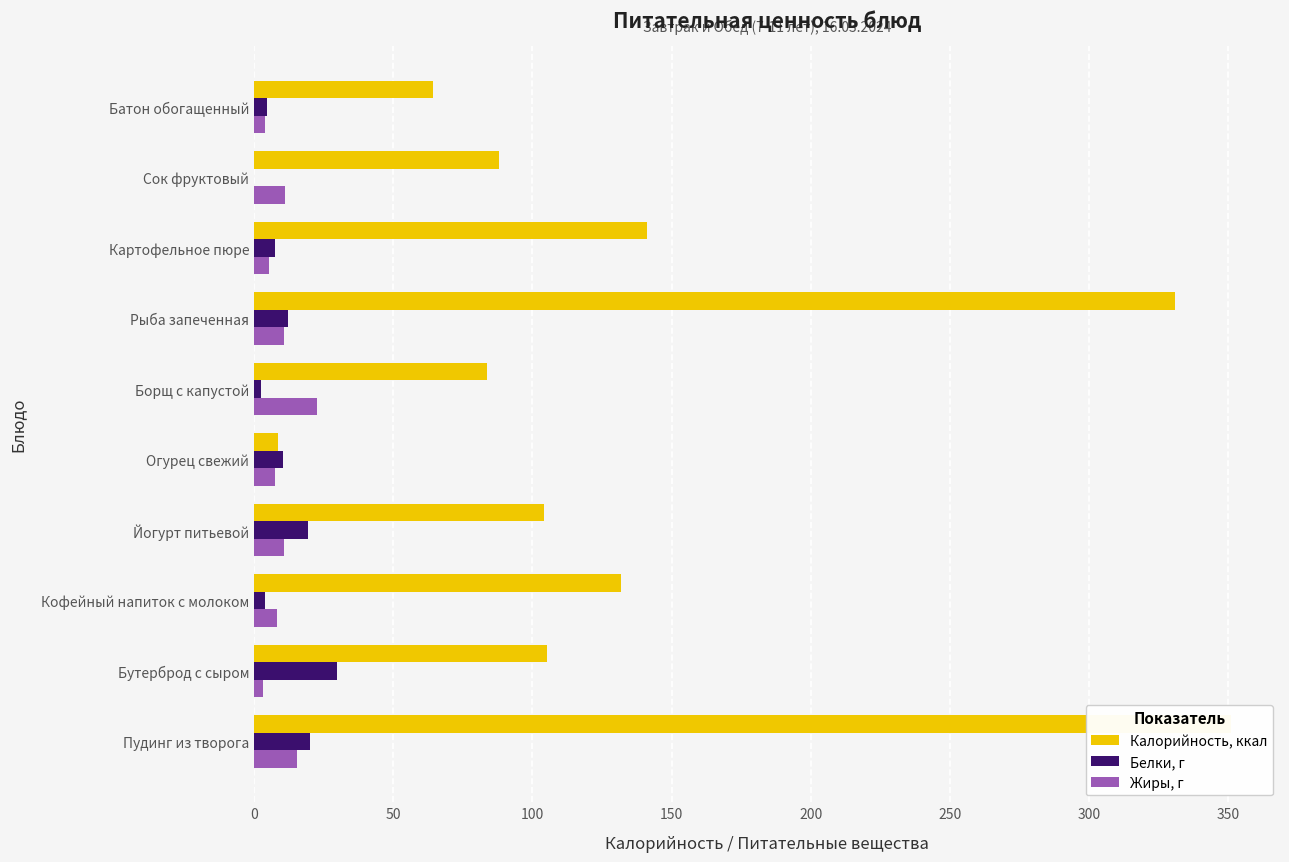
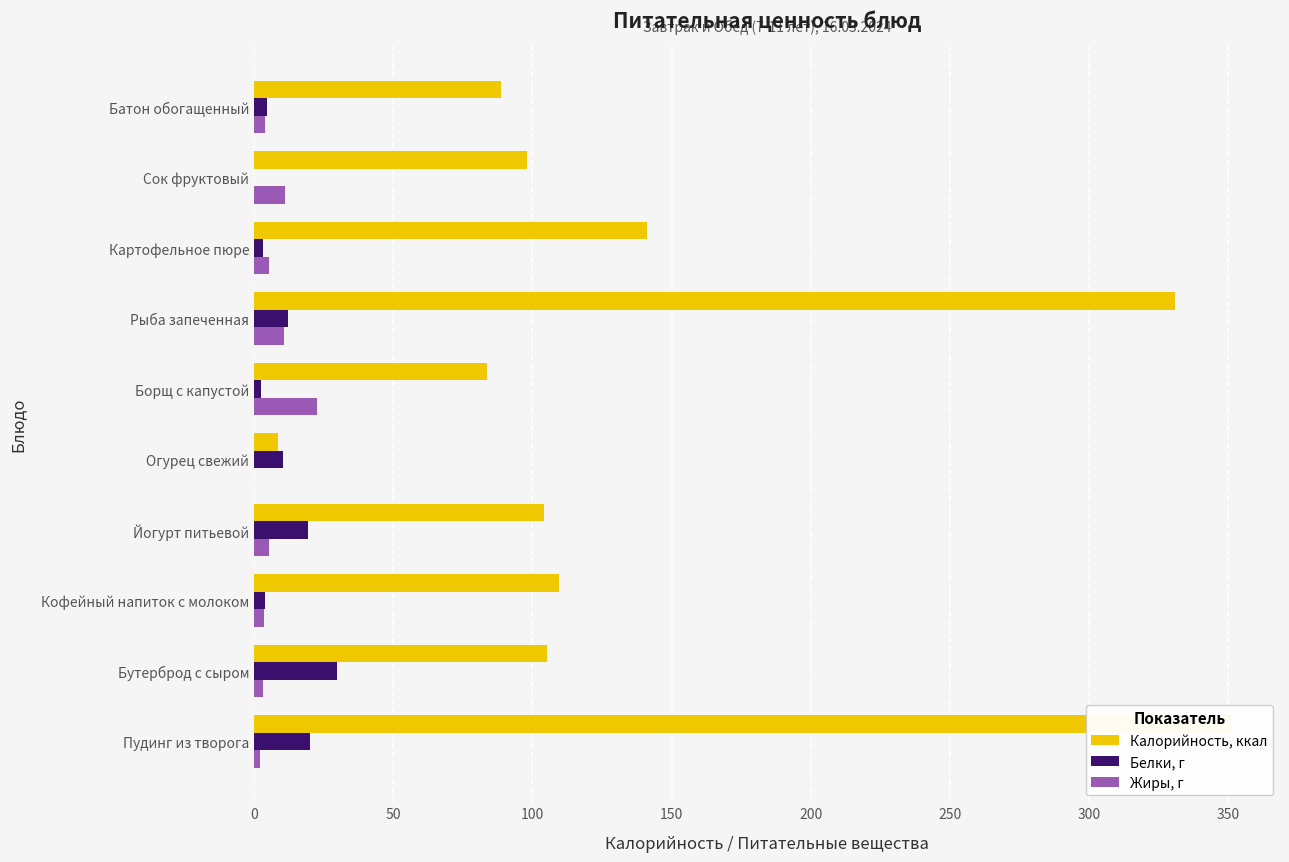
Калорийность, ккал, Батон обогащенный: 64 -> 89
Калорийность, ккал, Сок фруктовый: 88 -> 98
Белки, г, Картофельное пюре: 7 -> 3
Жиры, г, Огурец свежий: 7 -> 0
Жиры, г, Йогурт питьевой: 11 -> 5
Калорийность, ккал, Кофейный напиток с молоком: 132 -> 109
Жиры, г, Кофейный напиток с молоком: 8 -> 4
Жиры, г, Пудинг из творога: 15 -> 2
